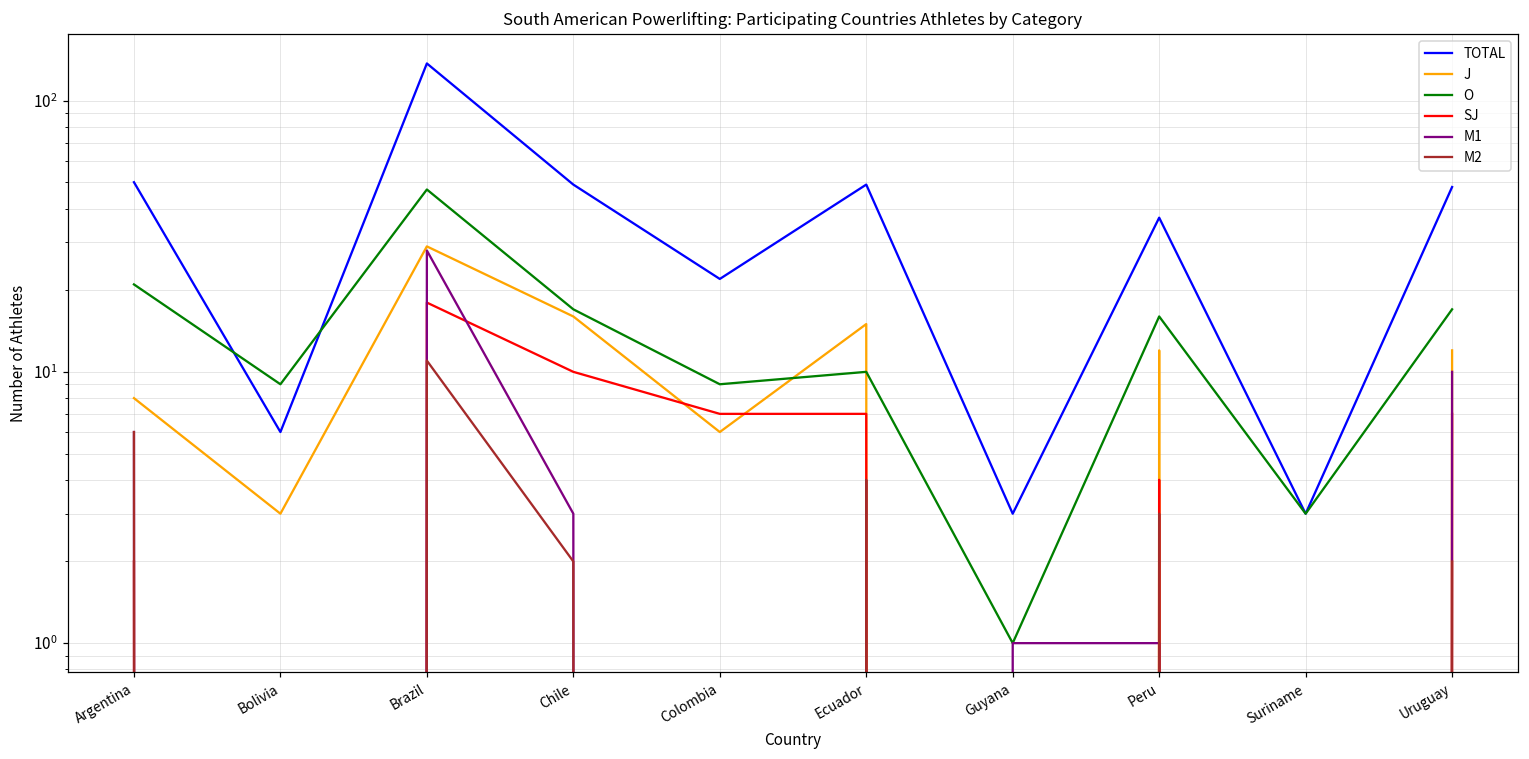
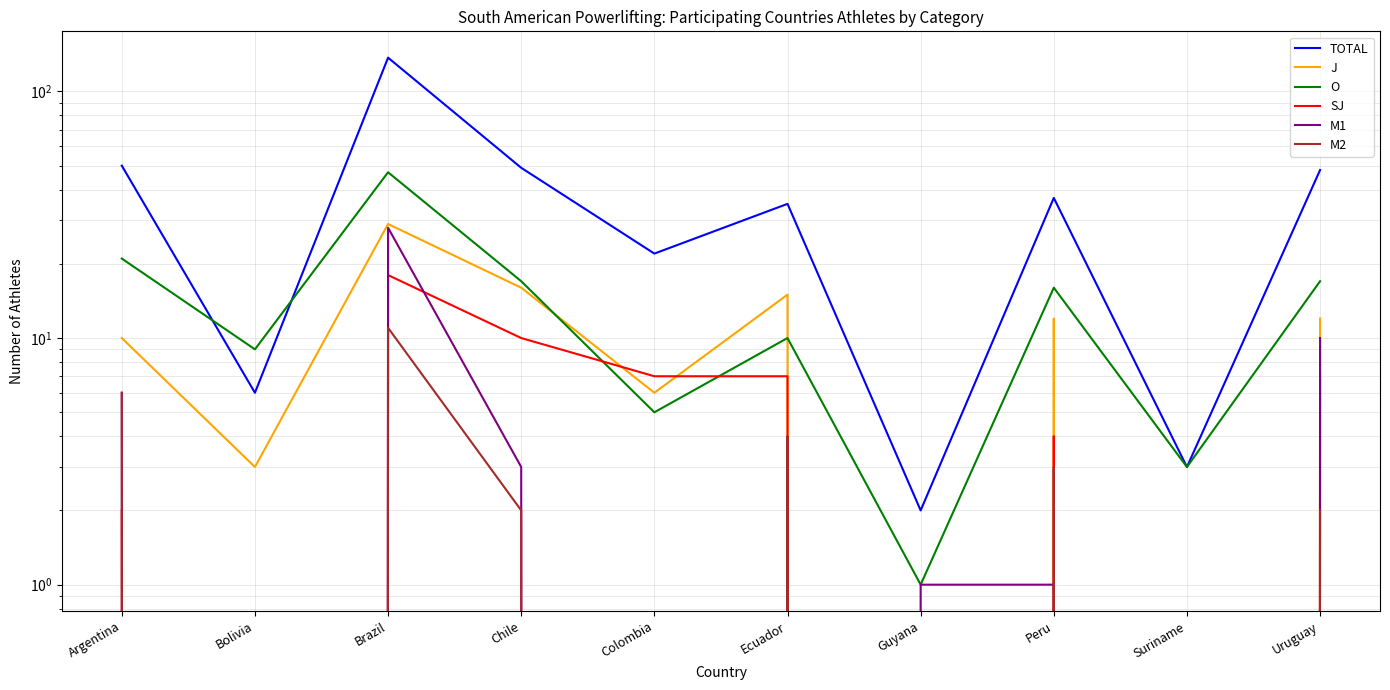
J, Argentina: 8 -> 10
O, Colombia: 9 -> 5
TOTAL, Ecuador: 49 -> 35
TOTAL, Guyana: 3 -> 2
